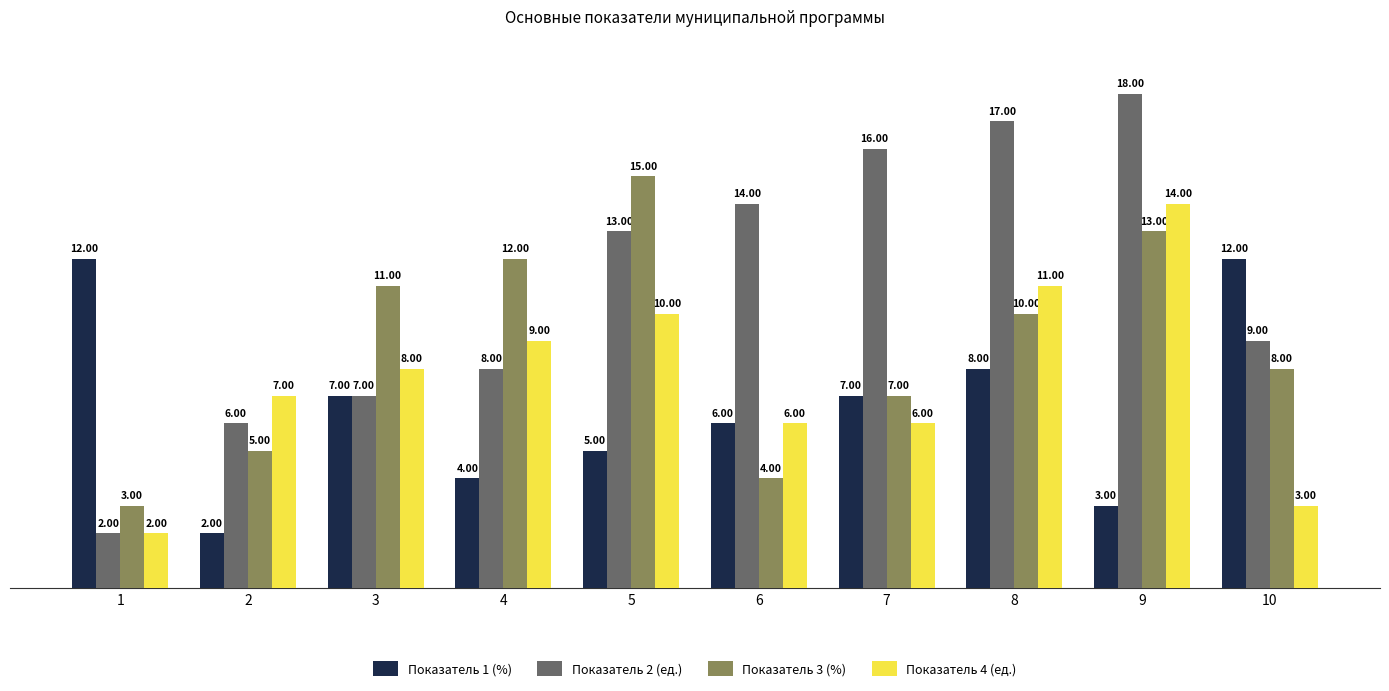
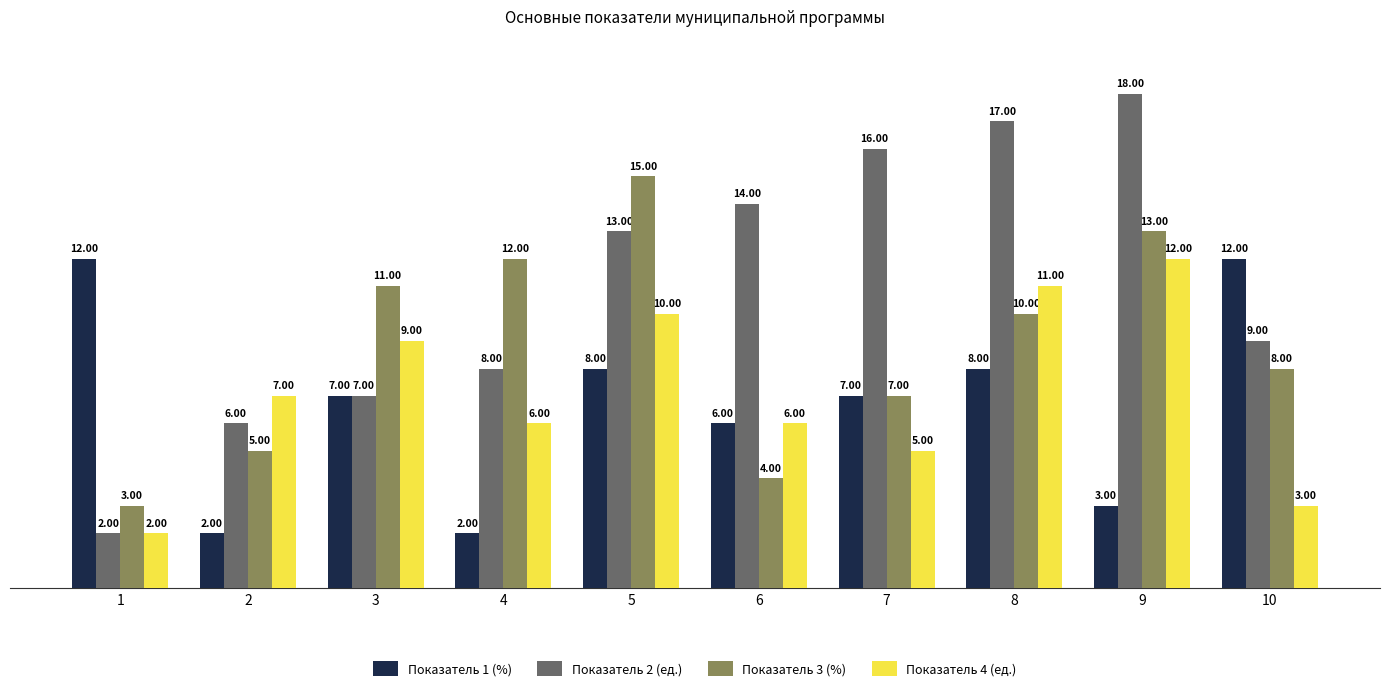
Показатель 4 (ед.), 3: 8.00 -> 9.00
Показатель 1 (%), 4: 4.00 -> 2.00
Показатель 4 (ед.), 4: 9.00 -> 6.00
Показатель 1 (%), 5: 5.00 -> 8.00
Показатель 4 (ед.), 7: 6.00 -> 5.00
Показатель 4 (ед.), 9: 14.00 -> 12.00
